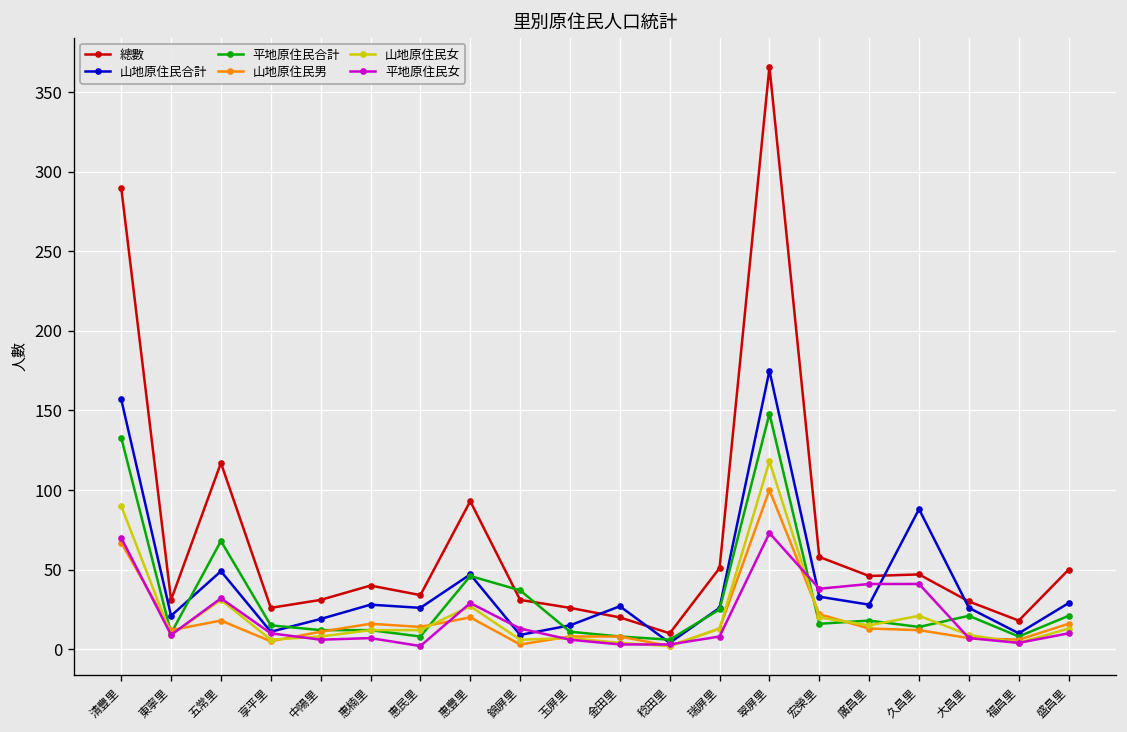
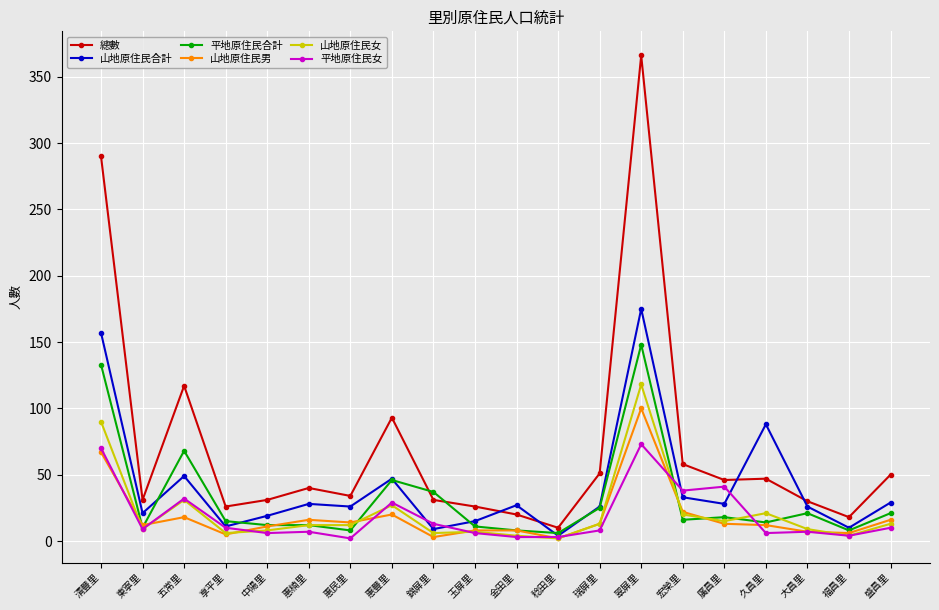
平地原住民女, 久昌里: 41 -> 6
